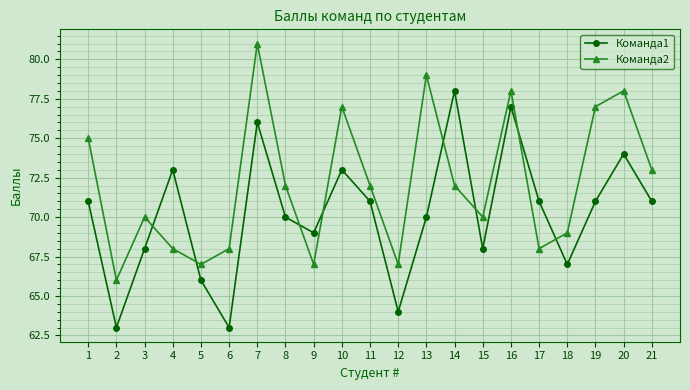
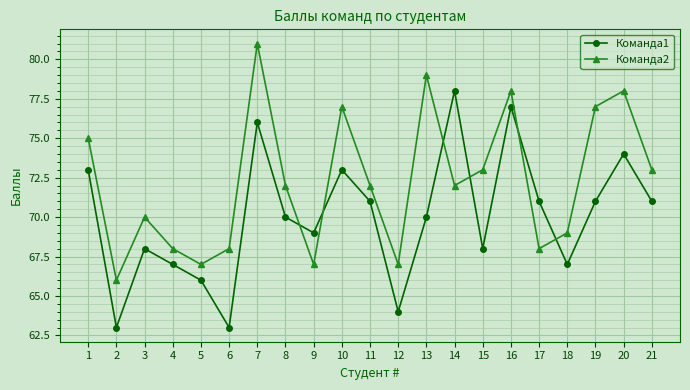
Команда1, 1: 71 -> 73
Команда1, 4: 73 -> 67
Команда2, 15: 70 -> 73
